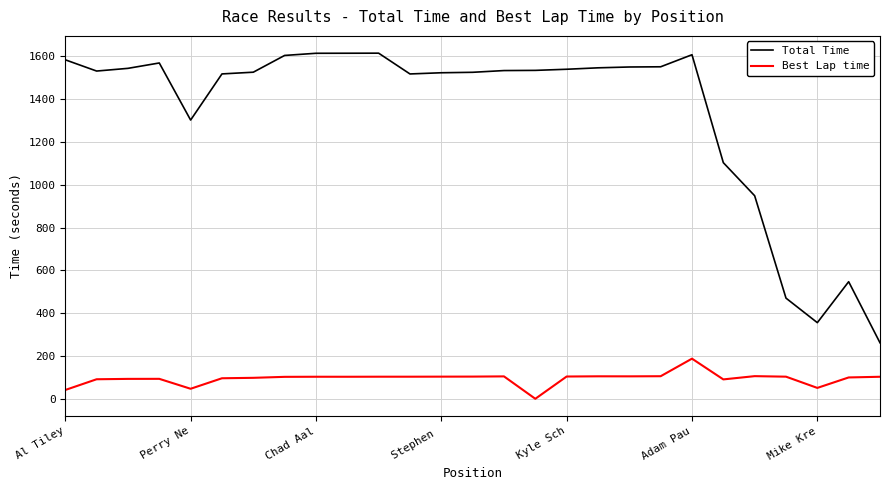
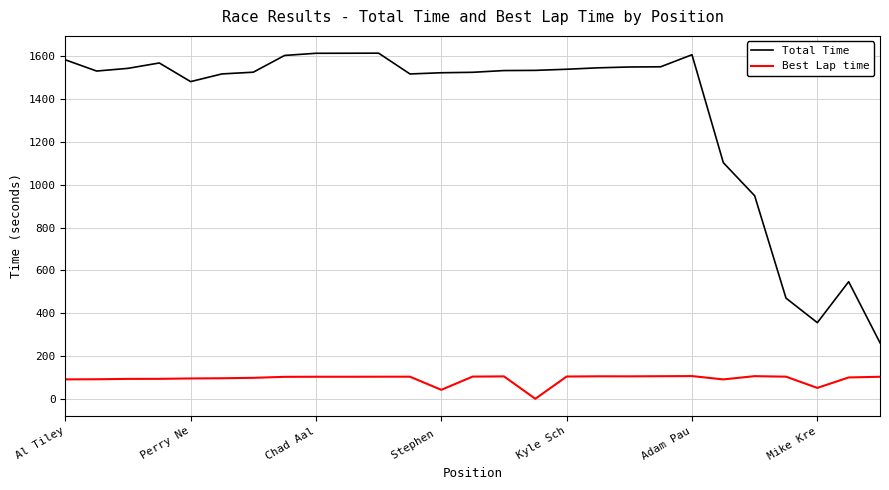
Best Lap time, Al Tiley: 40 -> 90
Total Time, Perry Ne: 1300 -> 1480
Best Lap time, Perry Ne: 50 -> 90
Best Lap time, Stephen: 100 -> 40
Best Lap time, Adam Pau: 190 -> 110
